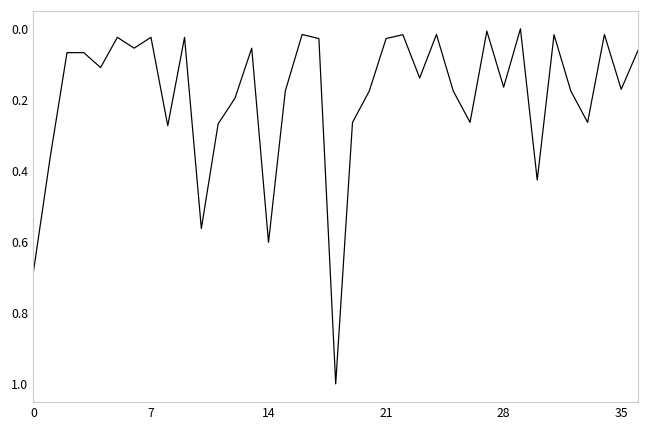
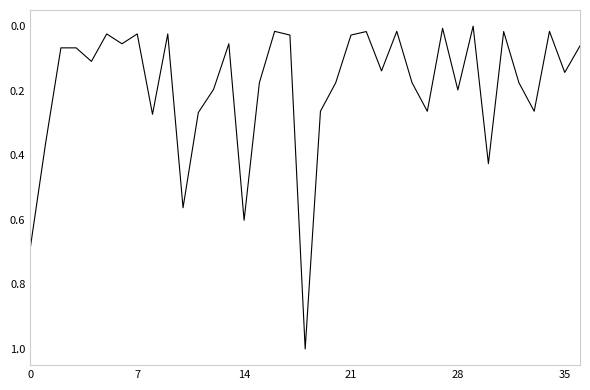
28: 0.16 -> 0.20
35: 0.17 -> 0.14
